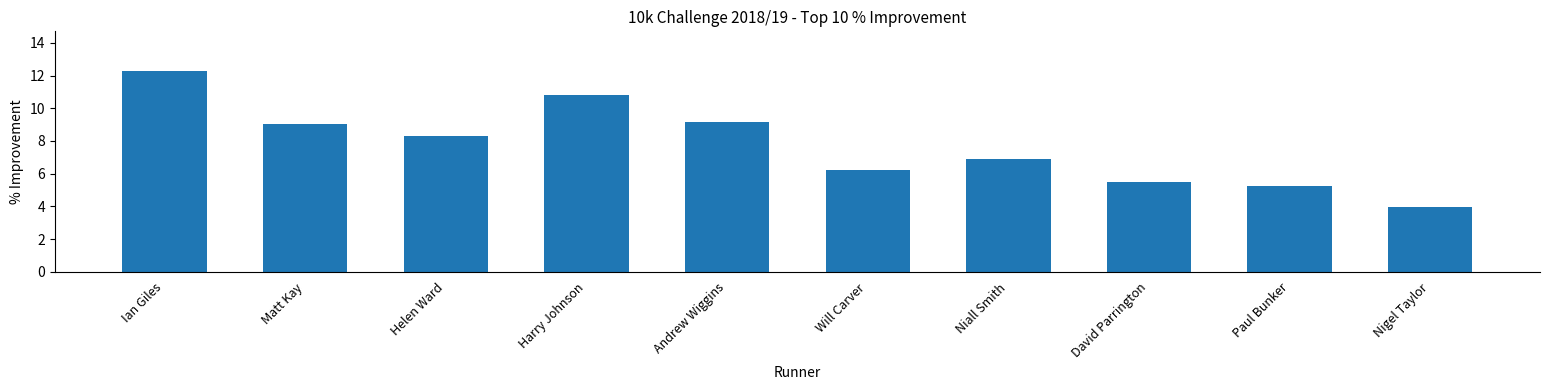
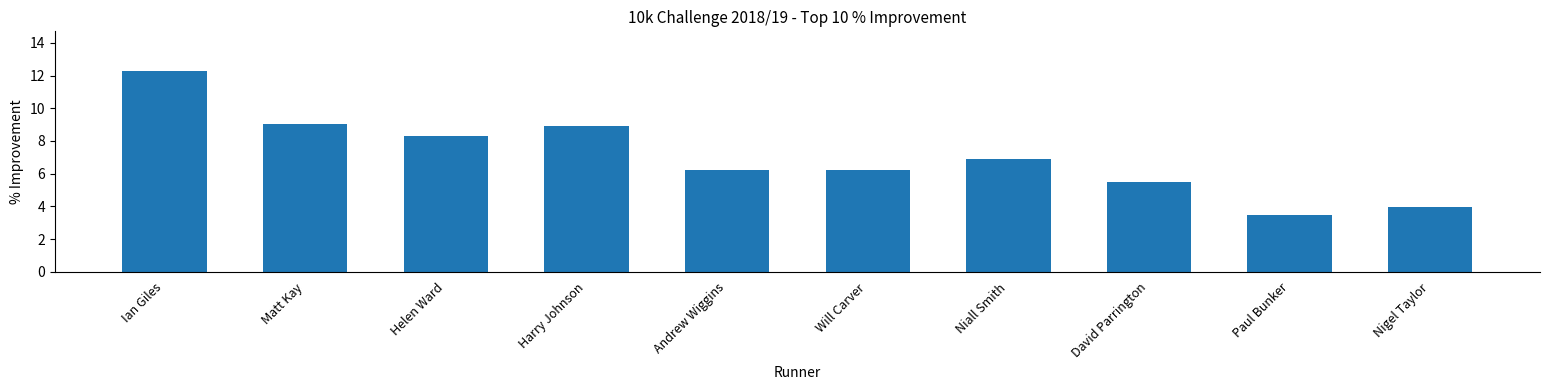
Harry Johnson: 10.8 -> 8.9
Andrew Wiggins: 9.1 -> 6.2
Paul Bunker: 5.2 -> 3.5
